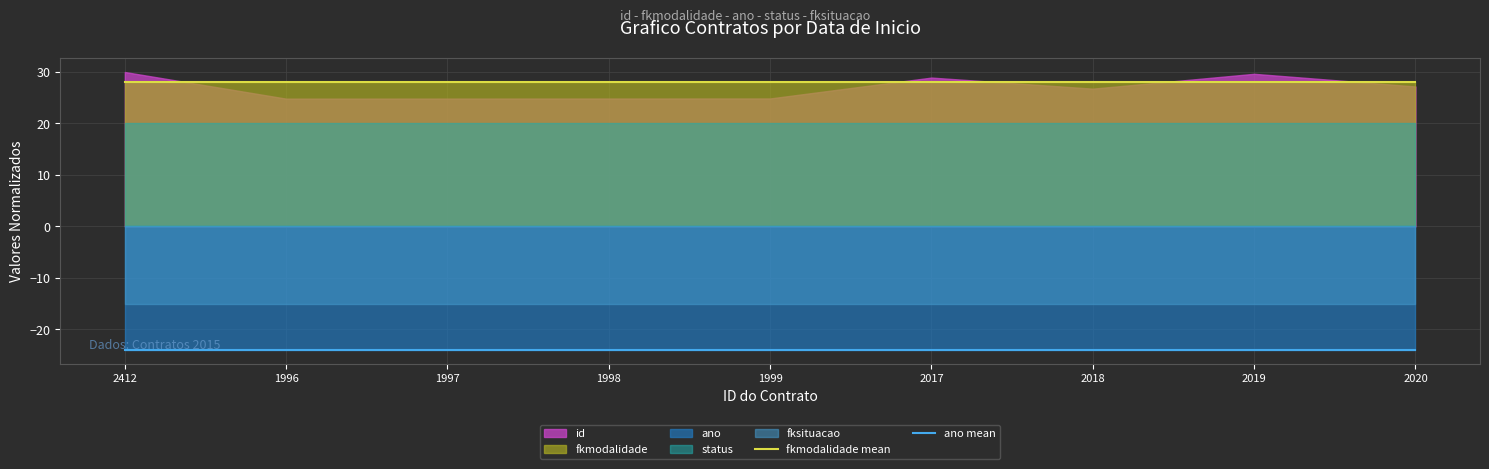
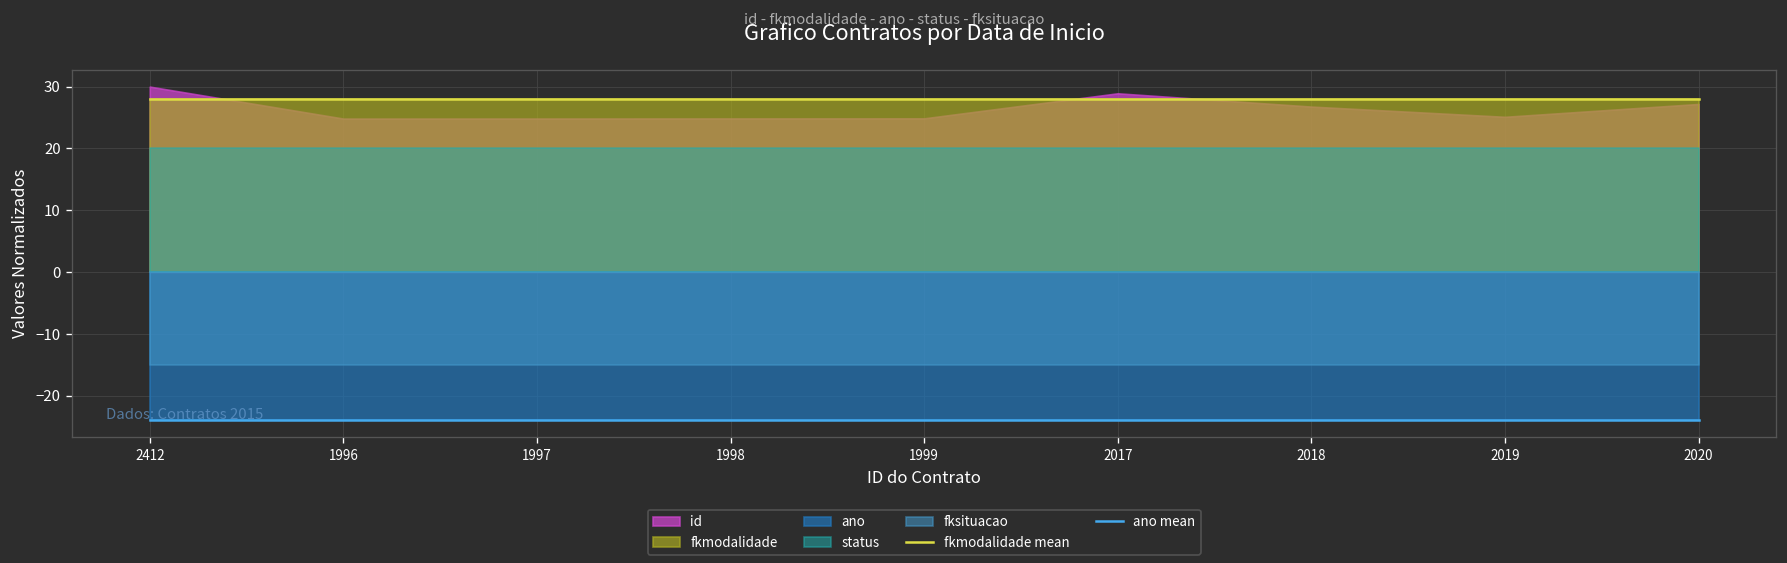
id, 2019: 30 -> 25
